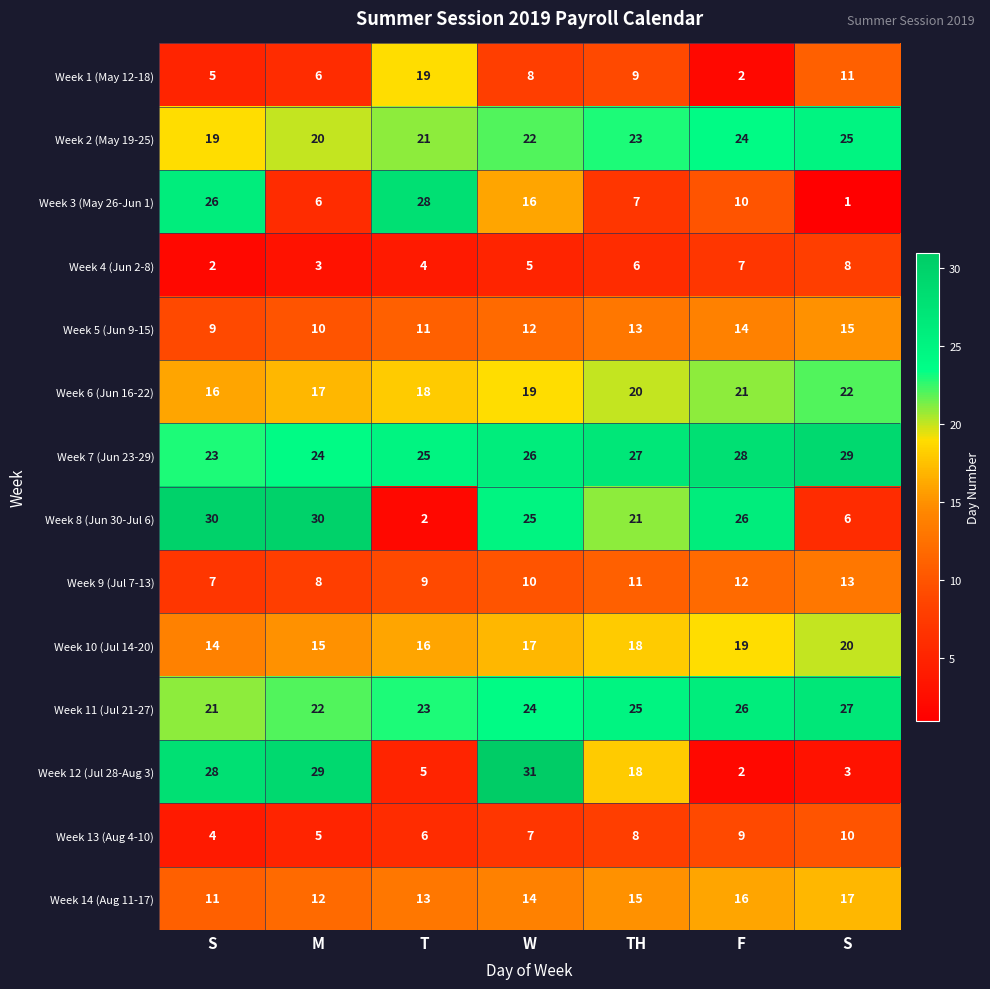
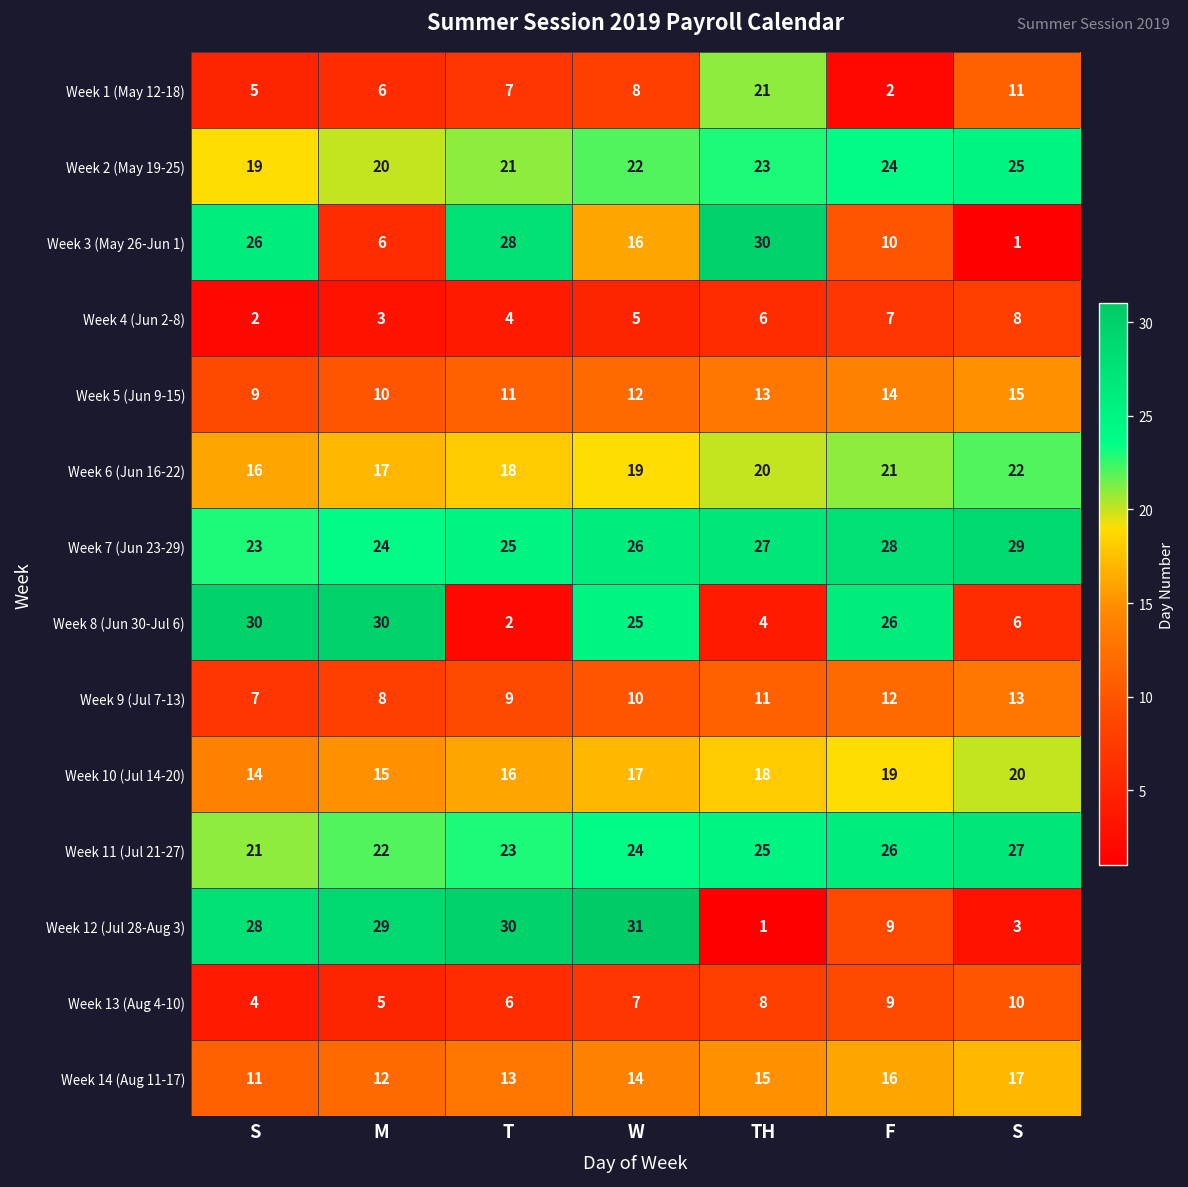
Week 1 (May 12-18), T: 19 -> 7
Week 1 (May 12-18), TH: 9 -> 21
Week 3 (May 26-Jun 1), TH: 7 -> 30
Week 8 (Jun 30-Jul 6), TH: 21 -> 4
Week 12 (Jul 28-Aug 3), T: 5 -> 30
Week 12 (Jul 28-Aug 3), TH: 18 -> 1
Week 12 (Jul 28-Aug 3), F: 2 -> 9
